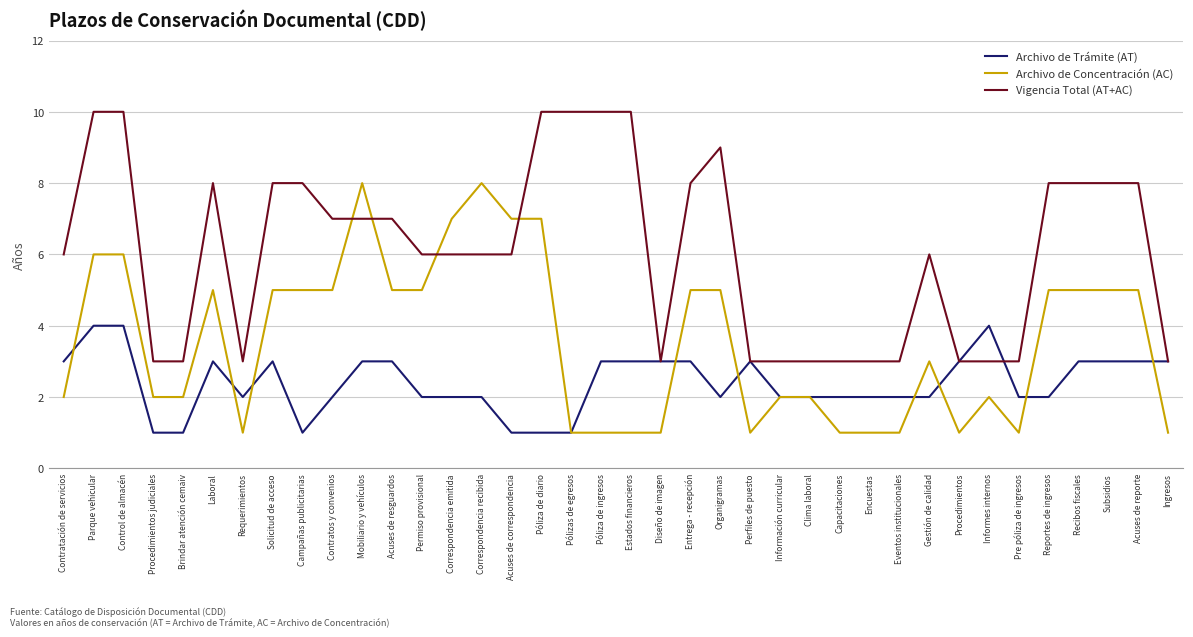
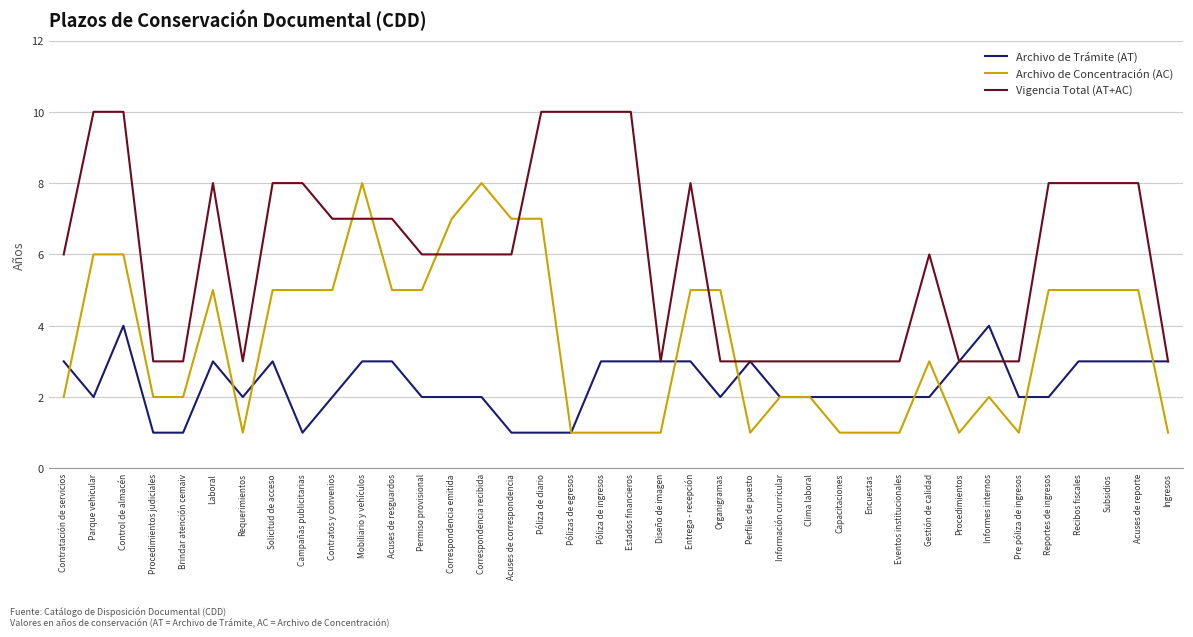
Archivo de Trámite (AT), Parque vehicular: 4 -> 2
Vigencia Total (AT+AC), Organigramas: 9 -> 3
